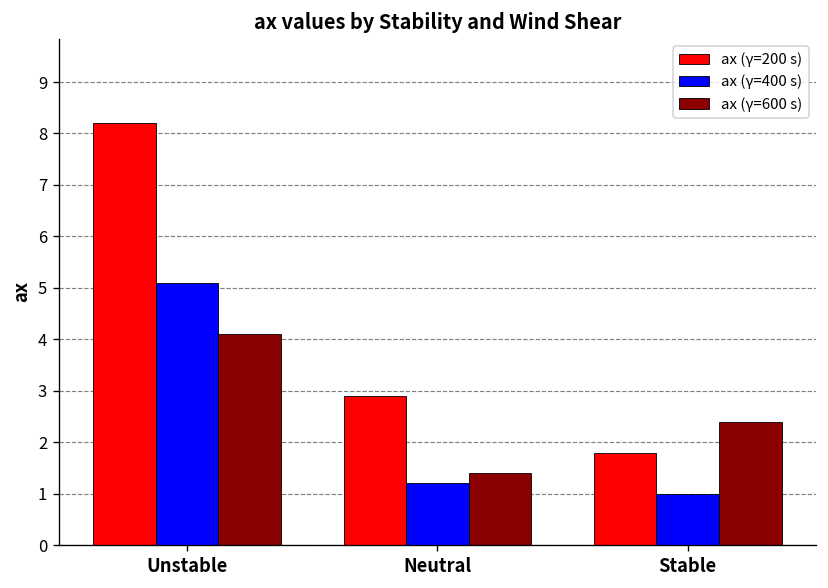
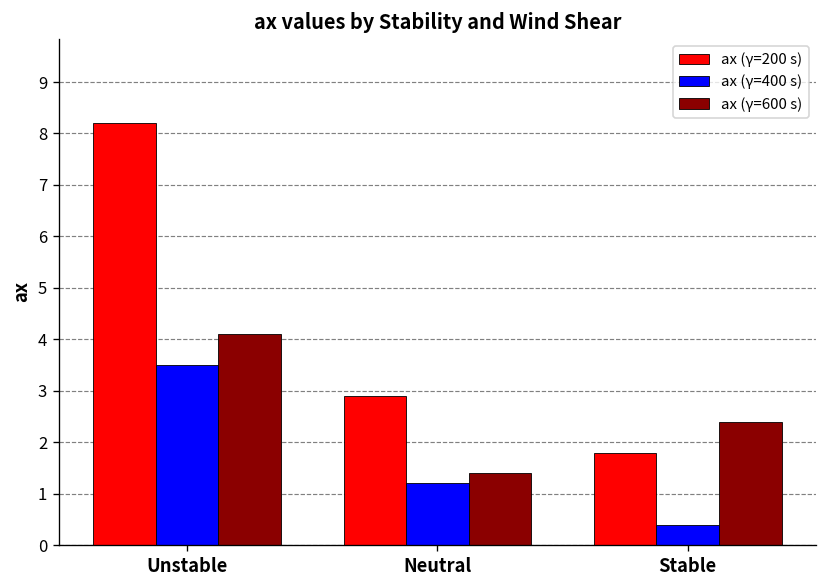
ax (γ=400 s), Unstable: 5.1 -> 3.5
ax (γ=400 s), Stable: 1.0 -> 0.4
